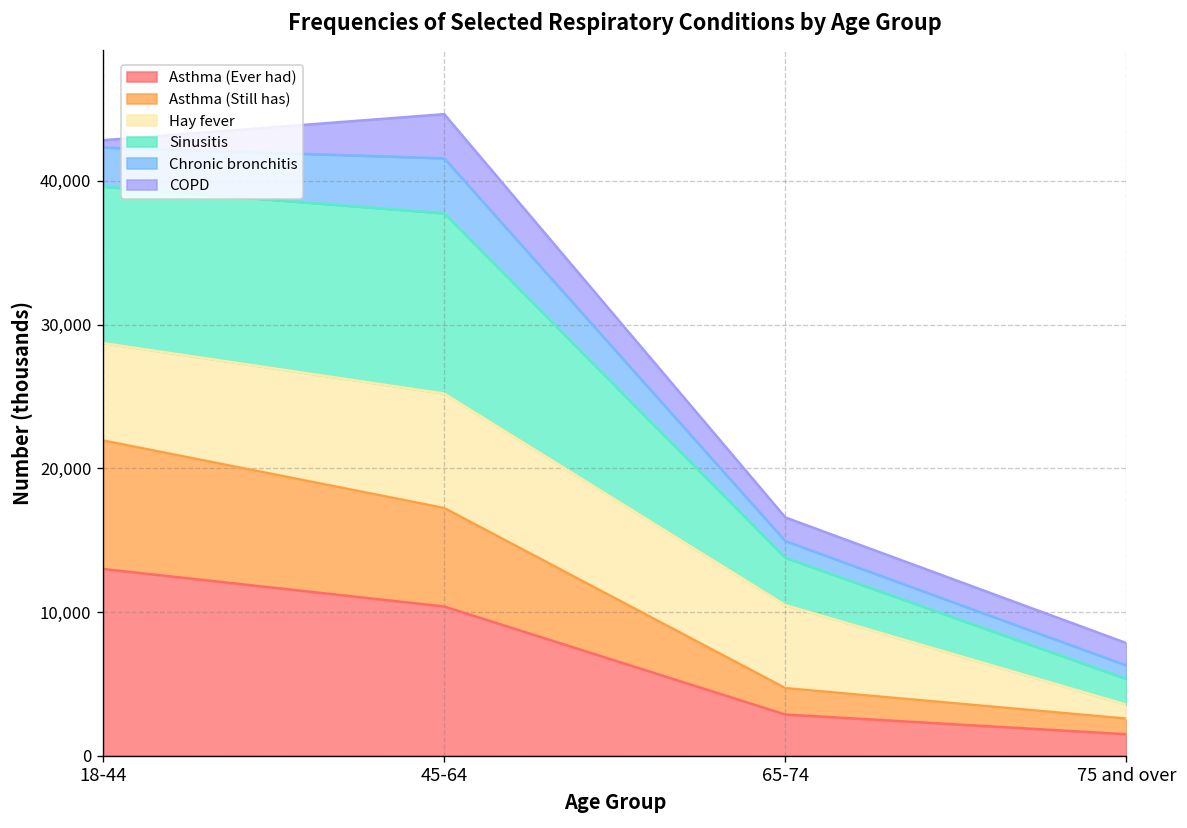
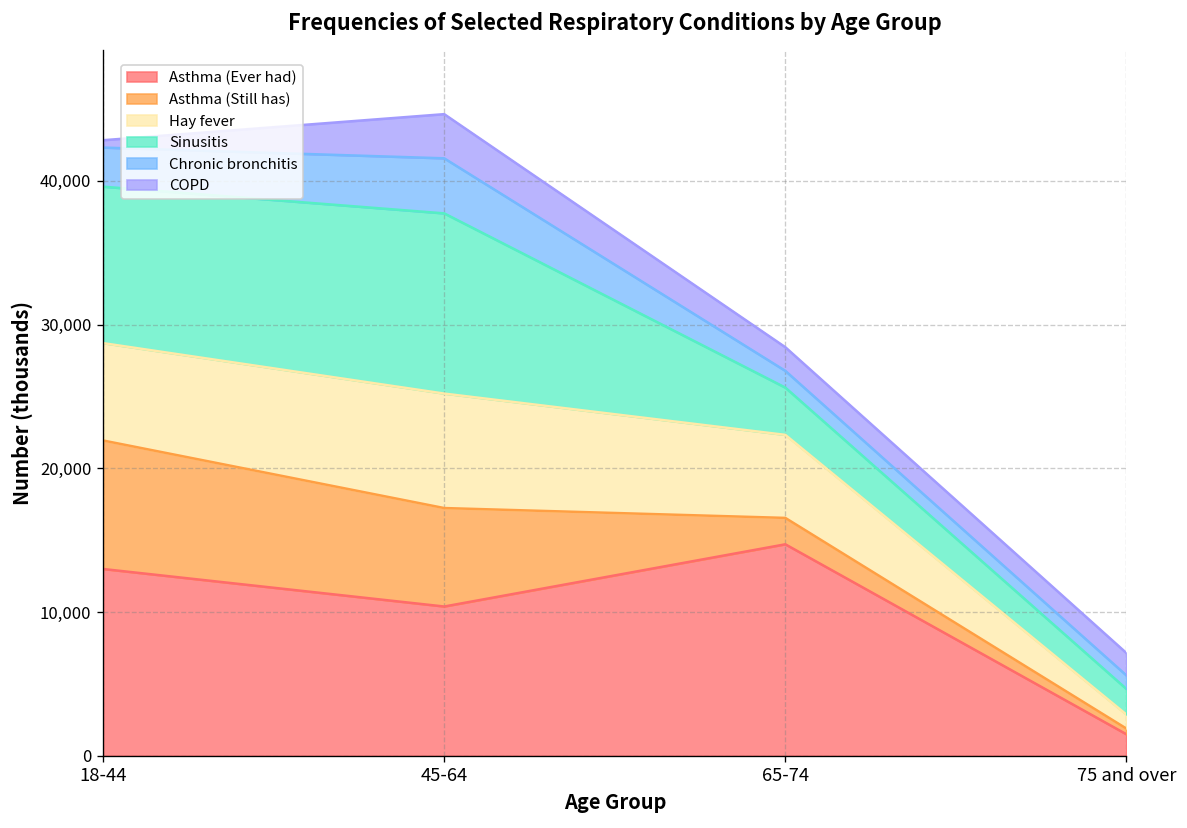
Asthma (Ever had), 65-74: 2,900 -> 14,700
Asthma (Still has), 75 and over: 1,100 -> 400
